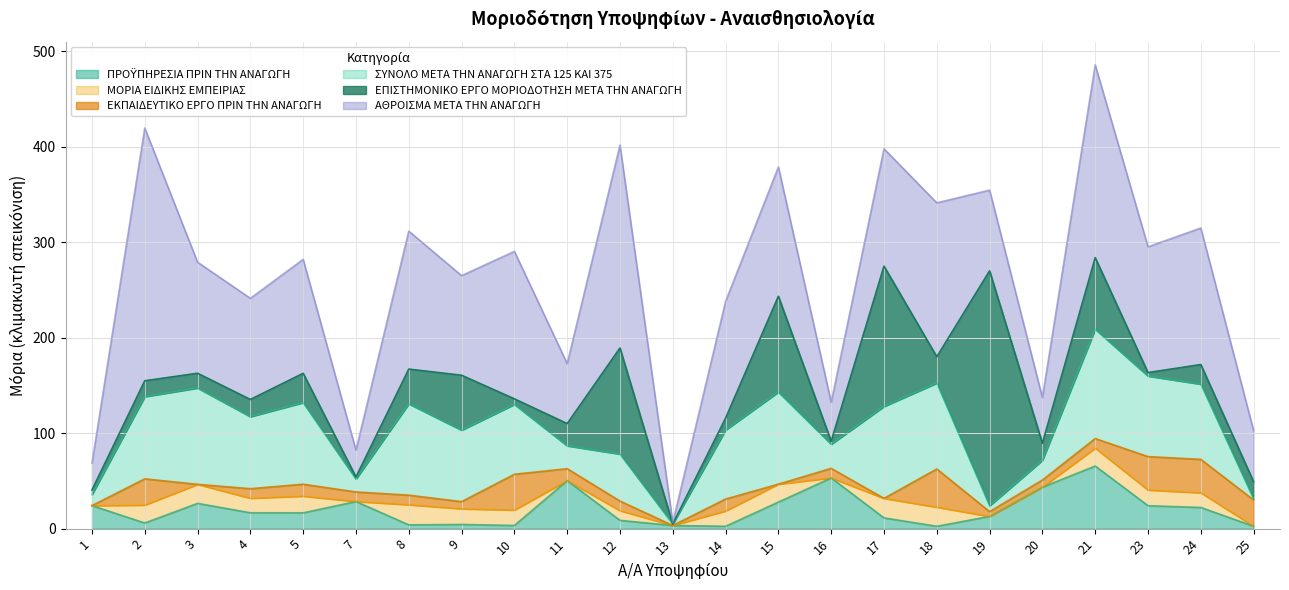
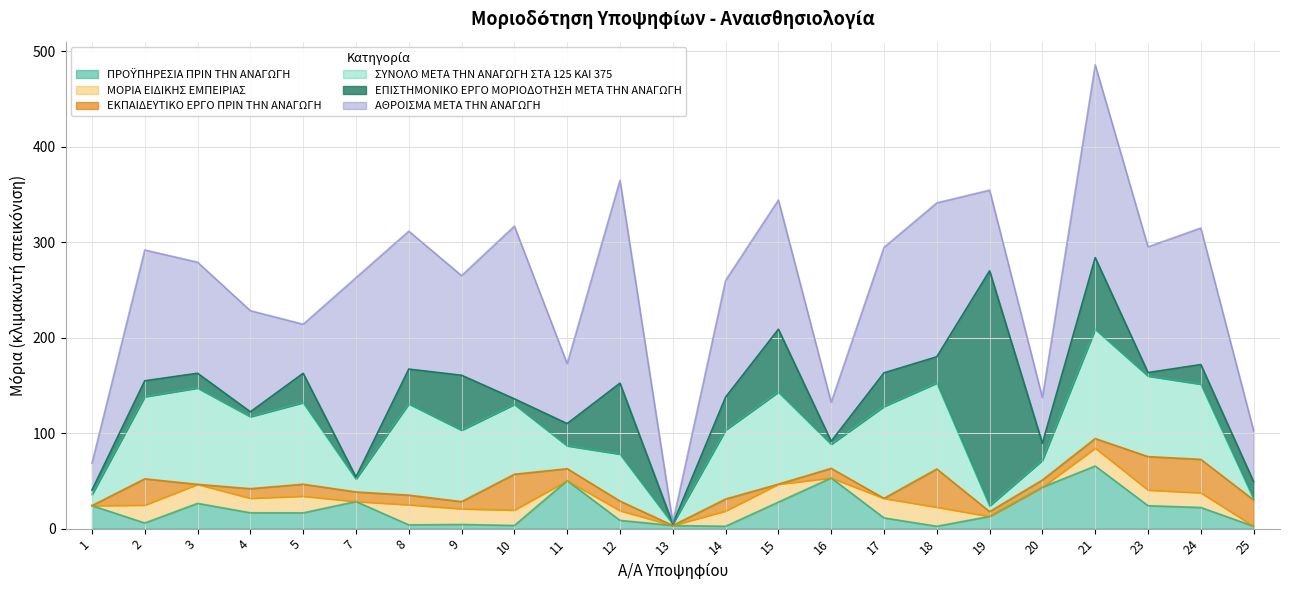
ΑΘΡΟΙΣΜΑ ΜΕΤΑ ΤΗΝ ΑΝΑΓΩΓΗ, 2: 260 -> 140
ΕΠΙΣΤΗΜΟΝΙΚΟ ΕΡΓΟ ΜΟΡΙΟΔΟΤΗΣΗ ΜΕΤΑ ΤΗΝ ΑΝΑΓΩΓΗ, 4: 20 -> 10
ΑΘΡΟΙΣΜΑ ΜΕΤΑ ΤΗΝ ΑΝΑΓΩΓΗ, 5: 120 -> 50
ΑΘΡΟΙΣΜΑ ΜΕΤΑ ΤΗΝ ΑΝΑΓΩΓΗ, 7: 30 -> 210
ΑΘΡΟΙΣΜΑ ΜΕΤΑ ΤΗΝ ΑΝΑΓΩΓΗ, 10: 150 -> 180
ΕΠΙΣΤΗΜΟΝΙΚΟ ΕΡΓΟ ΜΟΡΙΟΔΟΤΗΣΗ ΜΕΤΑ ΤΗΝ ΑΝΑΓΩΓΗ, 12: 110 -> 70
ΕΠΙΣΤΗΜΟΝΙΚΟ ΕΡΓΟ ΜΟΡΙΟΔΟΤΗΣΗ ΜΕΤΑ ΤΗΝ ΑΝΑΓΩΓΗ, 14: 10 -> 30
ΕΠΙΣΤΗΜΟΝΙΚΟ ΕΡΓΟ ΜΟΡΙΟΔΟΤΗΣΗ ΜΕΤΑ ΤΗΝ ΑΝΑΓΩΓΗ, 15: 100 -> 70
ΕΠΙΣΤΗΜΟΝΙΚΟ ΕΡΓΟ ΜΟΡΙΟΔΟΤΗΣΗ ΜΕΤΑ ΤΗΝ ΑΝΑΓΩΓΗ, 17: 150 -> 40
ΑΘΡΟΙΣΜΑ ΜΕΤΑ ΤΗΝ ΑΝΑΓΩΓΗ, 17: 120 -> 130
